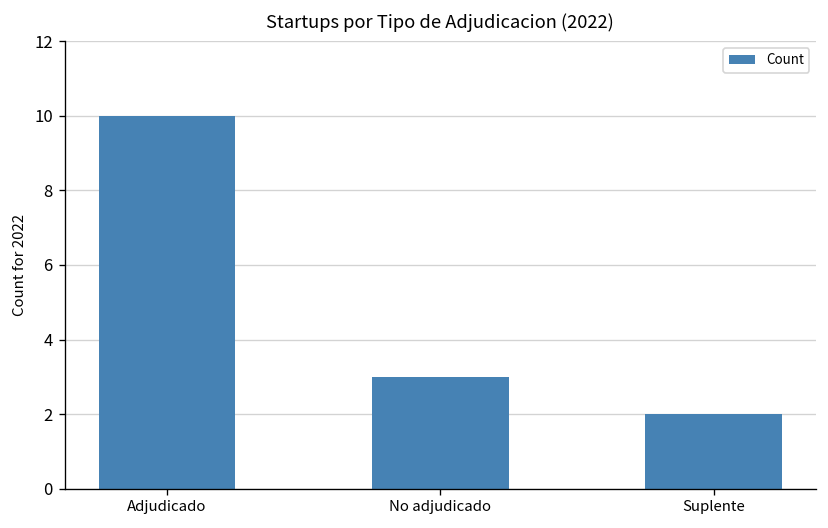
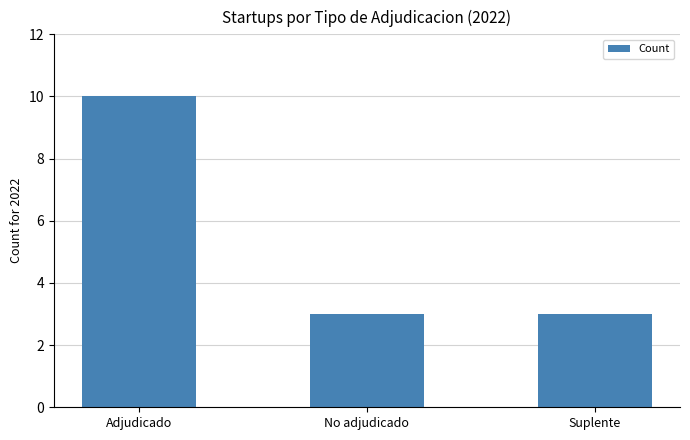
Suplente: 2 -> 3
